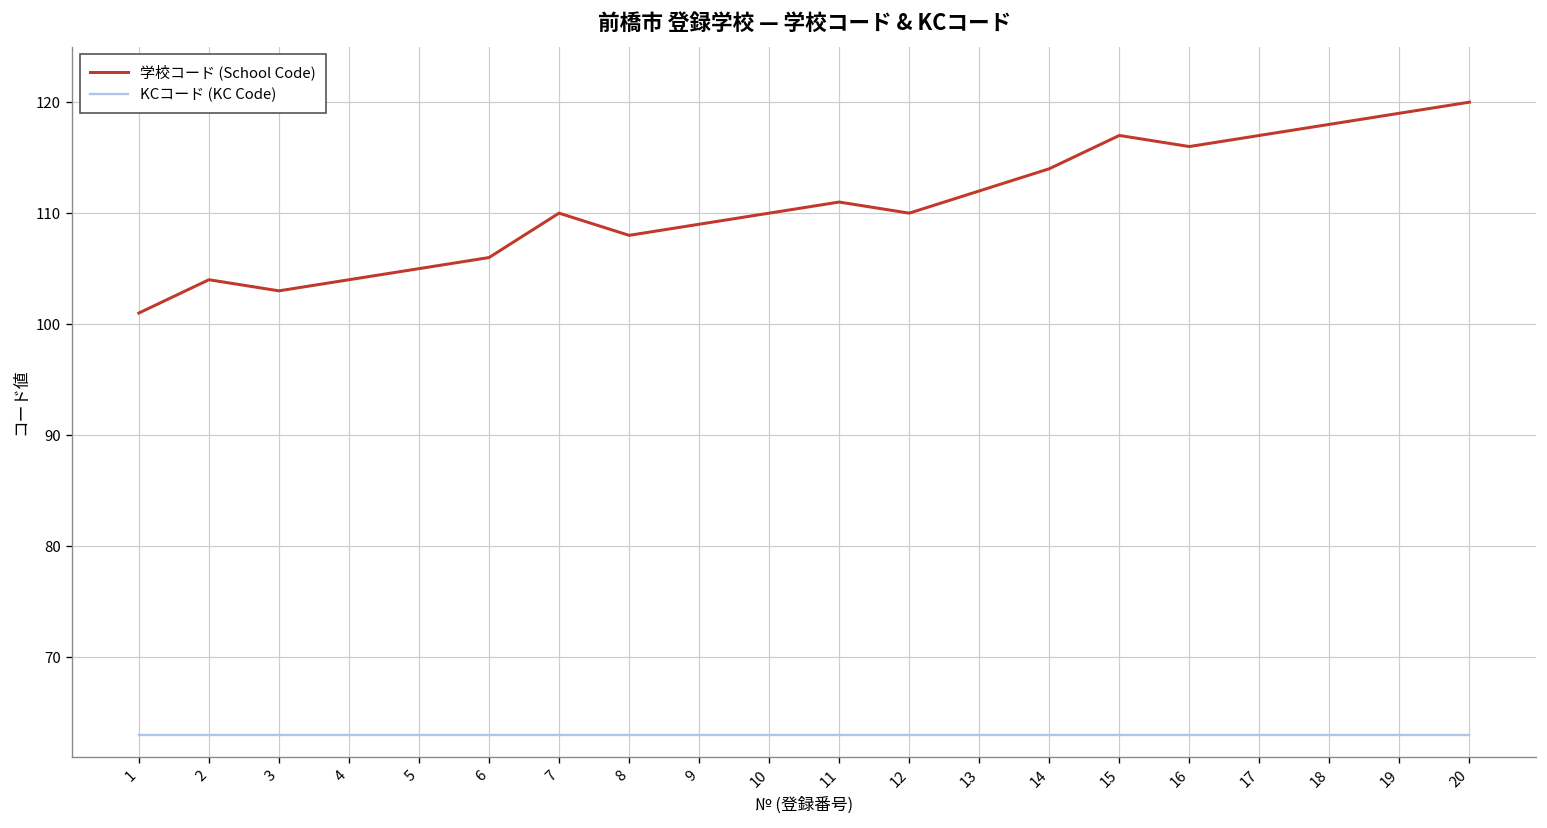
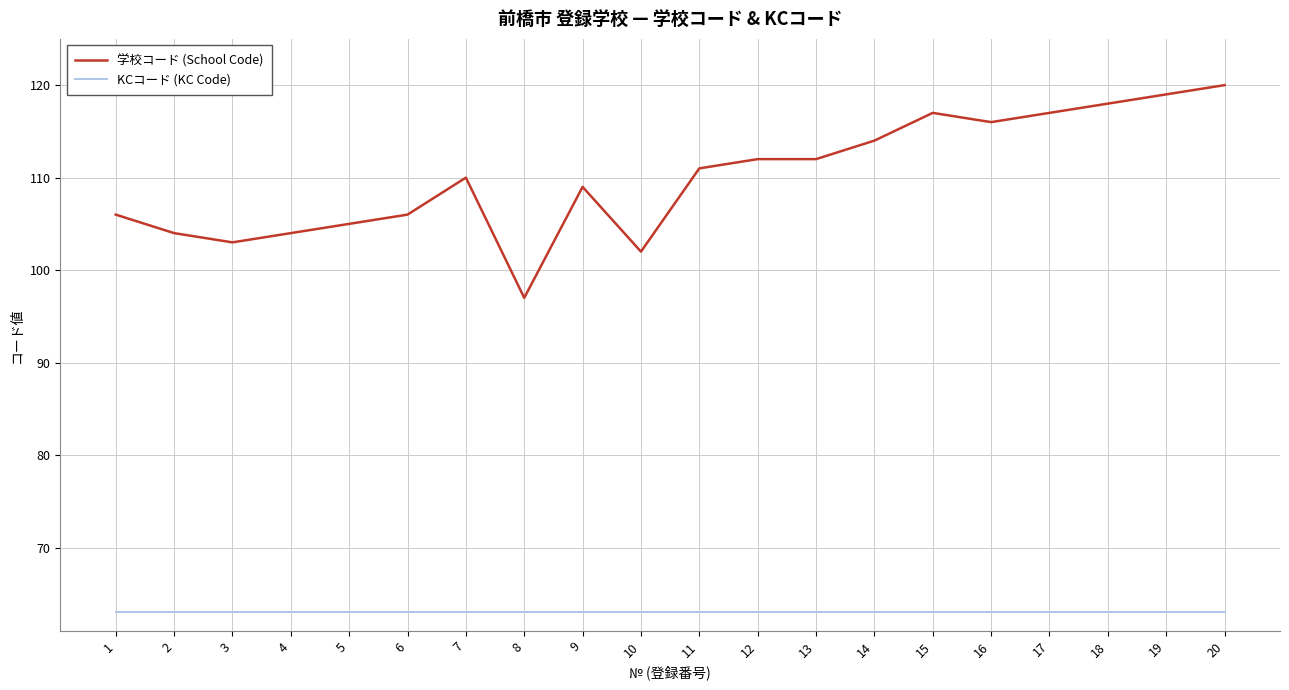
学校コード (School Code), 1: 101 -> 106
学校コード (School Code), 8: 108 -> 97
学校コード (School Code), 10: 110 -> 102
学校コード (School Code), 12: 110 -> 112
